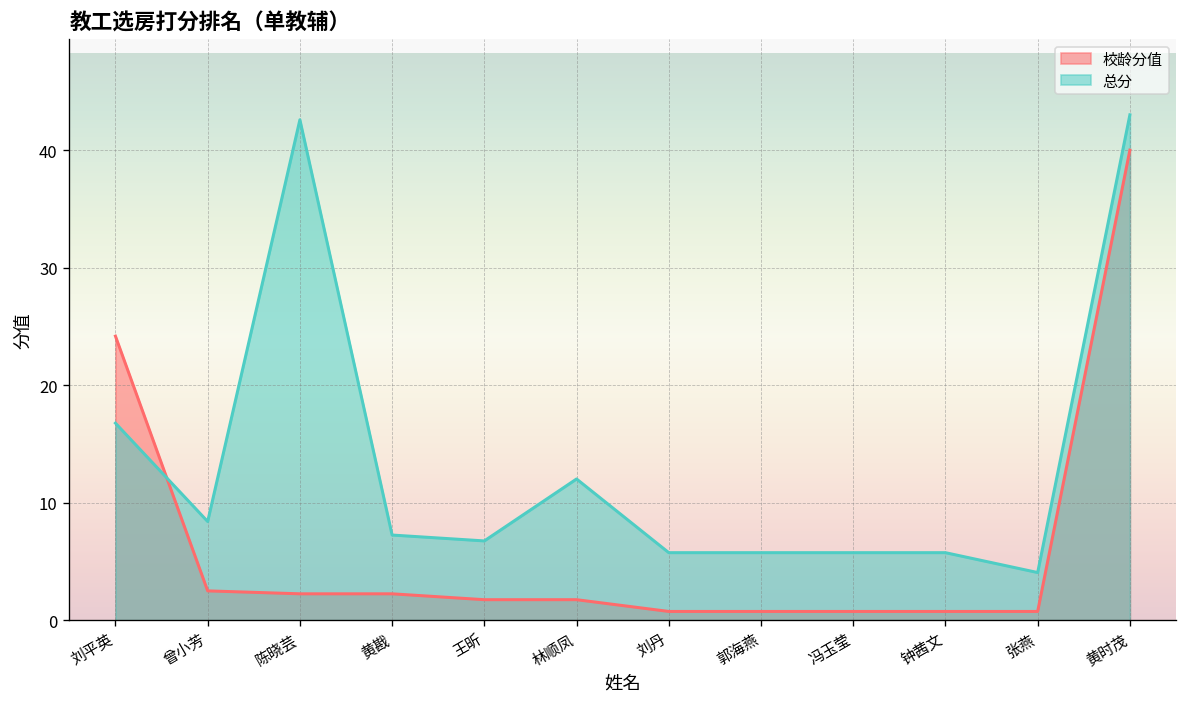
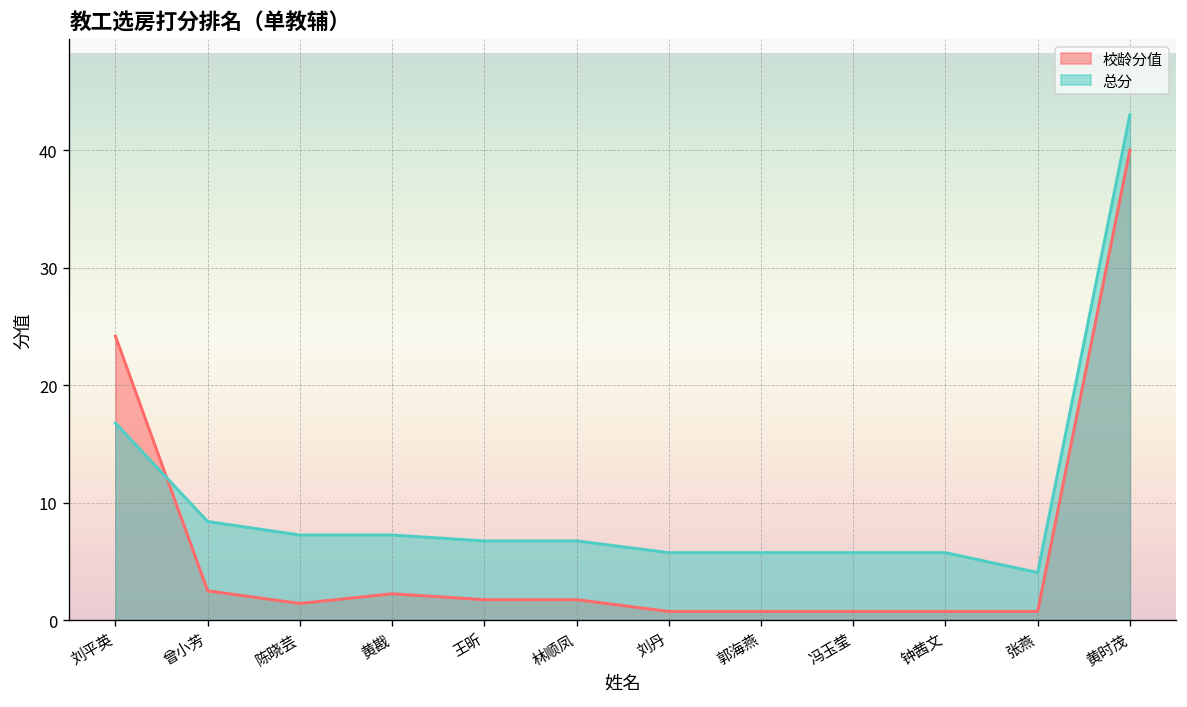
校龄分值, 陈晓芸: 2 -> 1
总分, 陈晓芸: 43 -> 7
总分, 林顺凤: 12 -> 7
